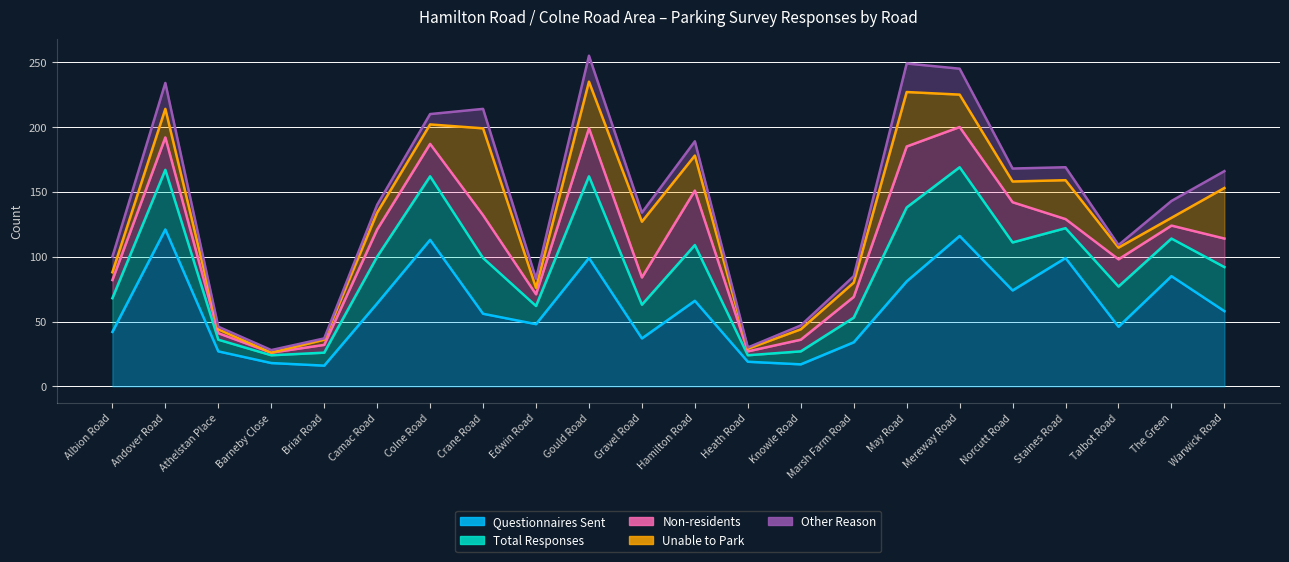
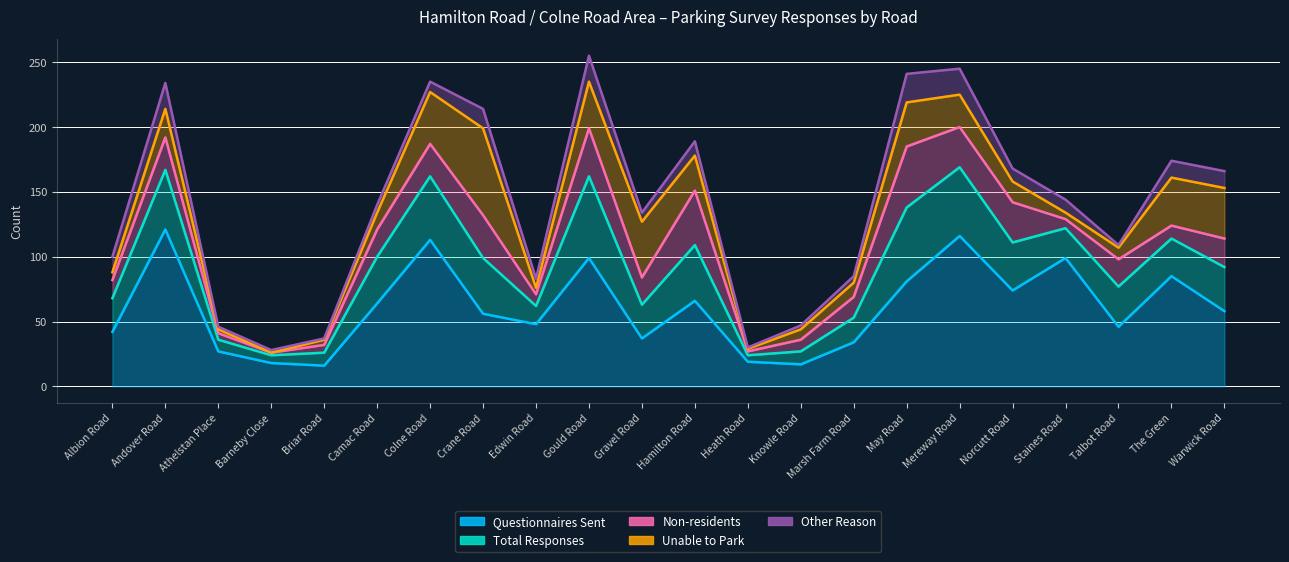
Unable to Park, Colne Road: 15 -> 40
Unable to Park, May Road: 42 -> 34
Unable to Park, Staines Road: 30 -> 5
Unable to Park, The Green: 6 -> 37
